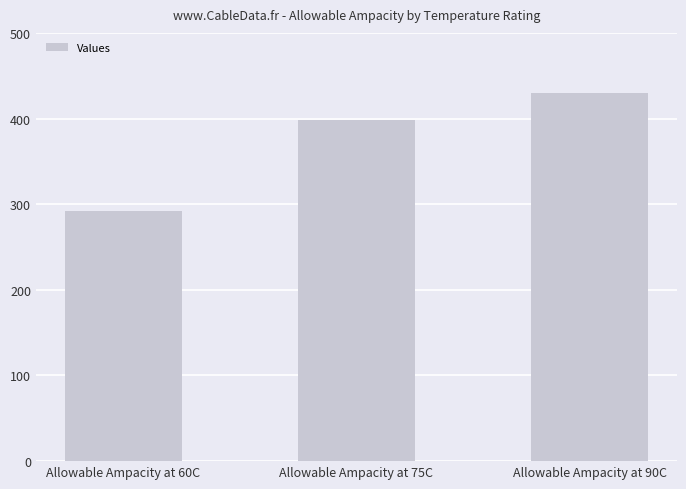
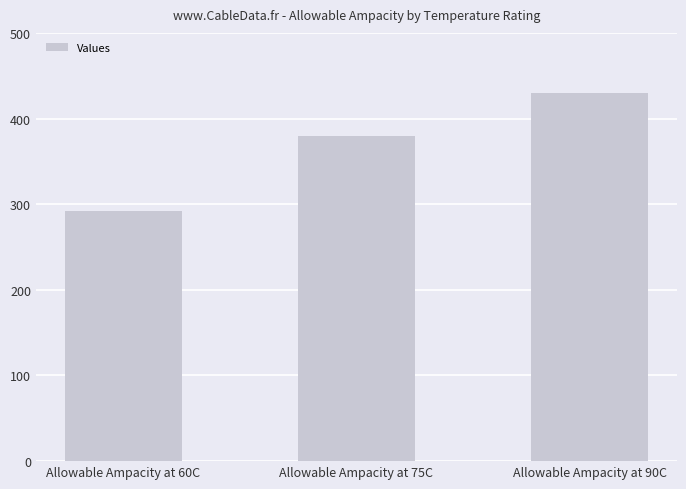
Allowable Ampacity at 75C: 400 -> 380
